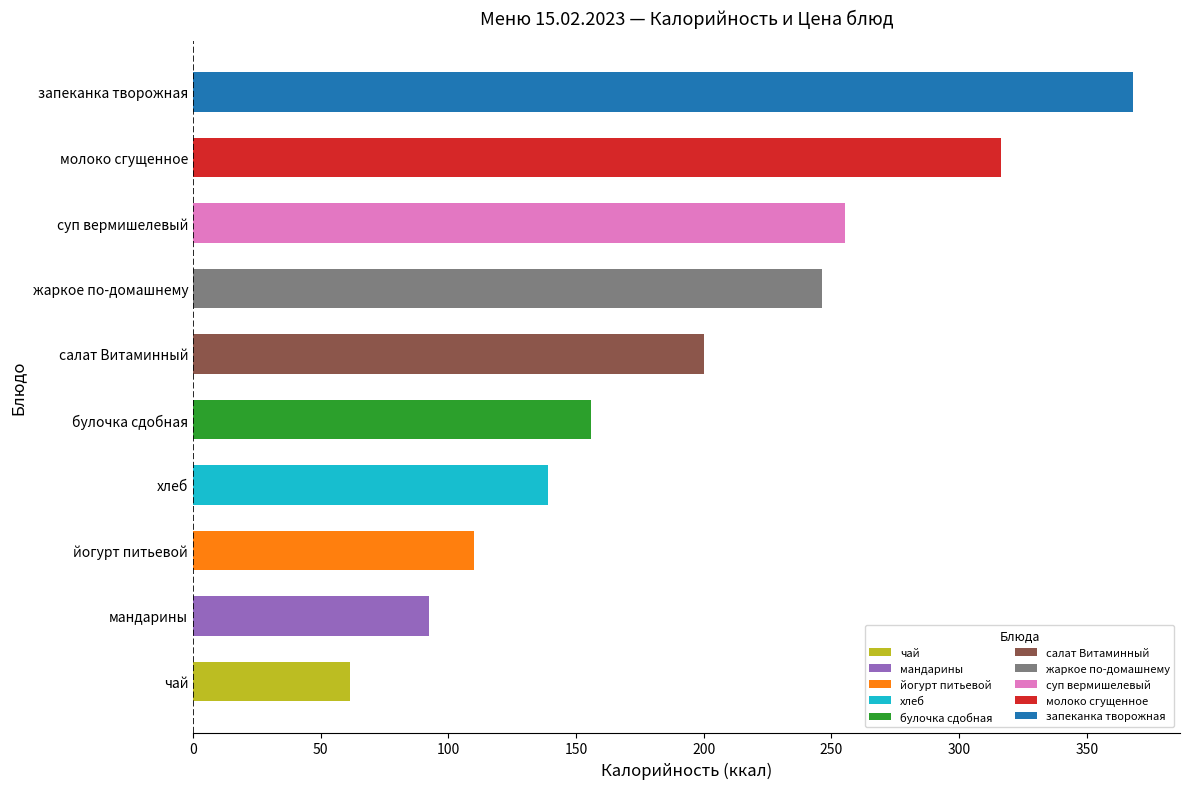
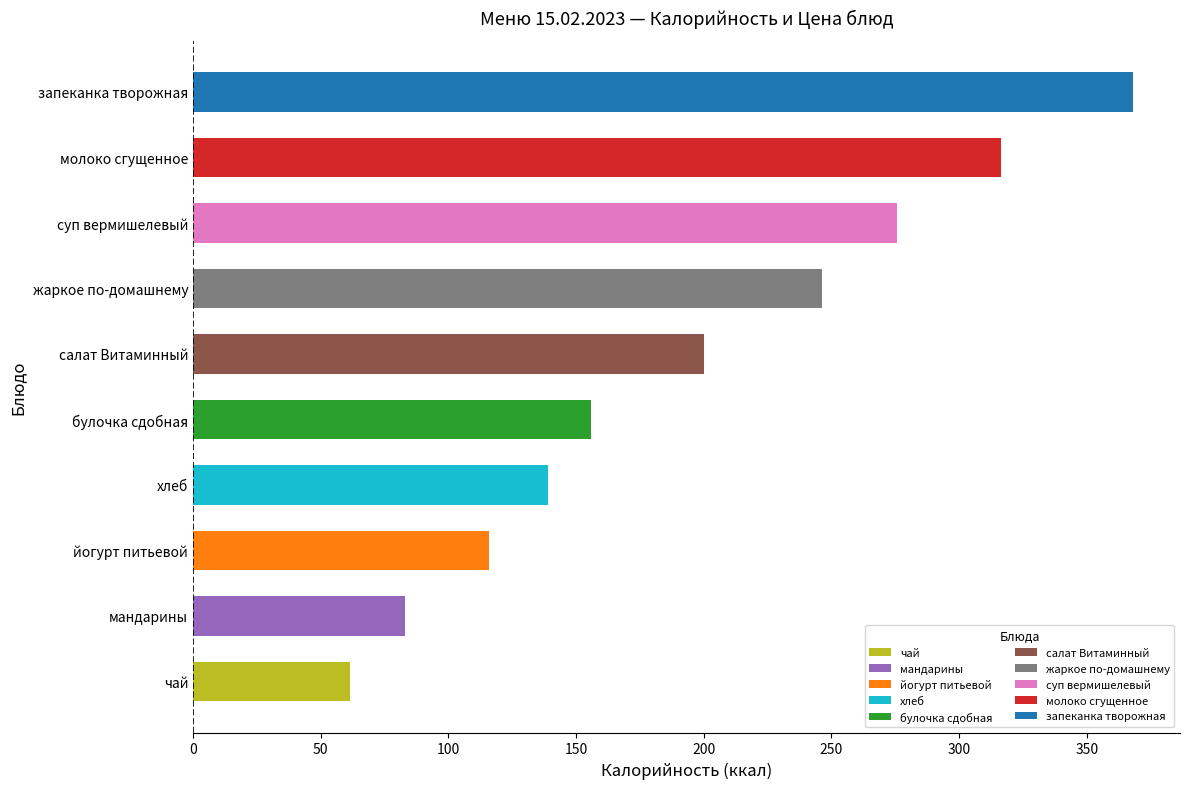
суп вермишелевый: 255 -> 276
йогурт питьевой: 110 -> 116
мандарины: 92 -> 83
